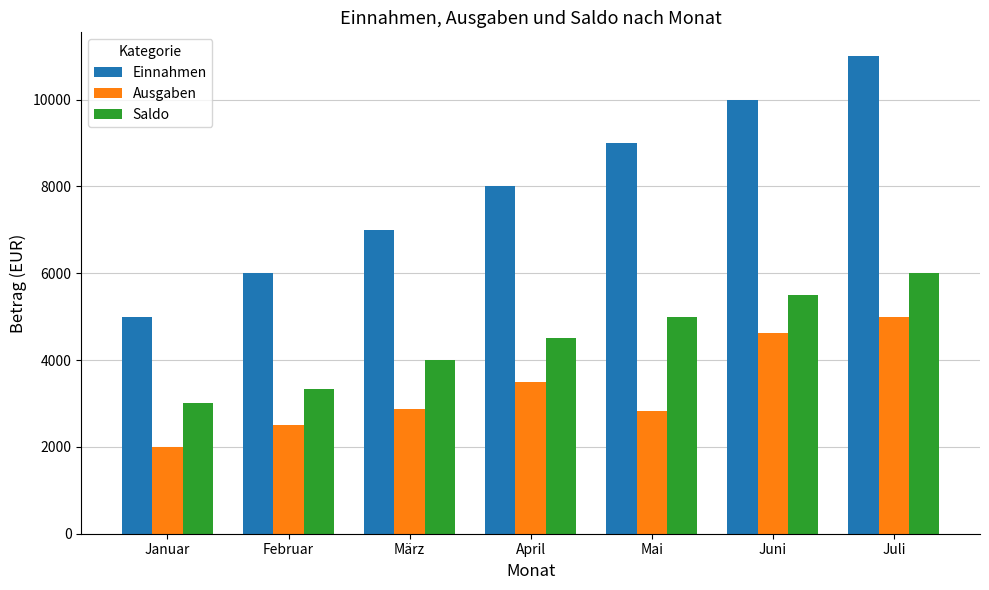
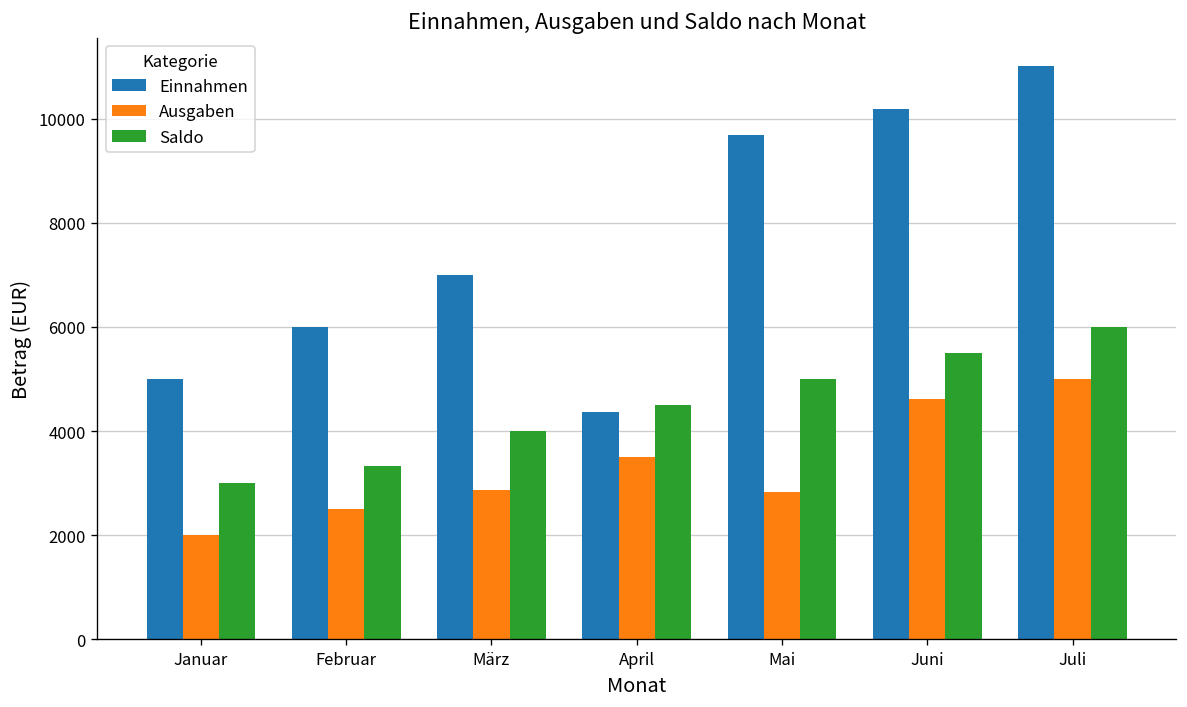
Einnahmen, April: 8000 -> 4400
Einnahmen, Mai: 9000 -> 9700
Einnahmen, Juni: 10000 -> 10200
